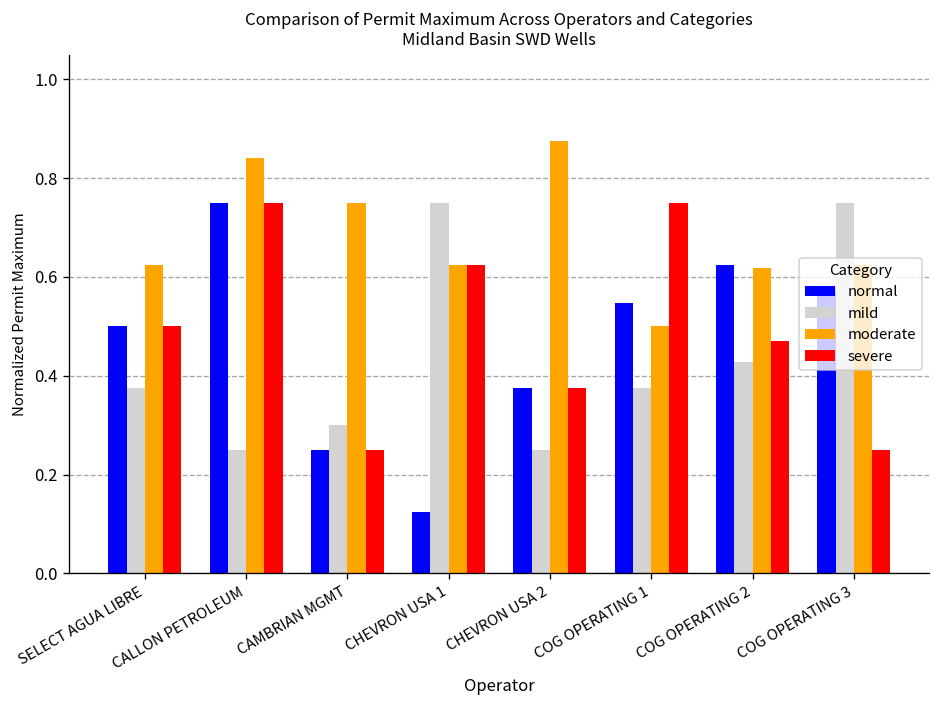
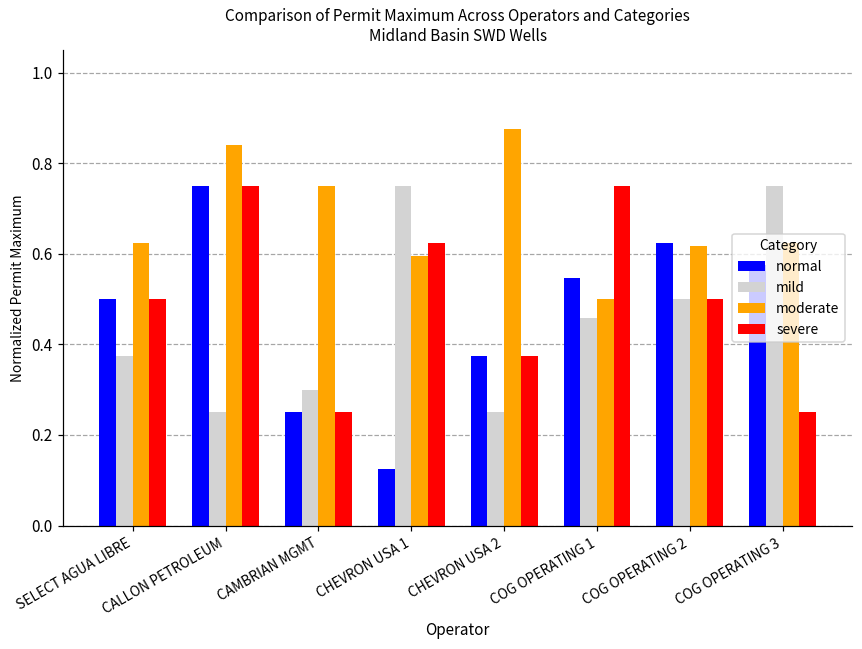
moderate, CHEVRON USA 1: 0.63 -> 0.59
mild, COG OPERATING 1: 0.38 -> 0.46
mild, COG OPERATING 2: 0.43 -> 0.50
severe, COG OPERATING 2: 0.47 -> 0.50
